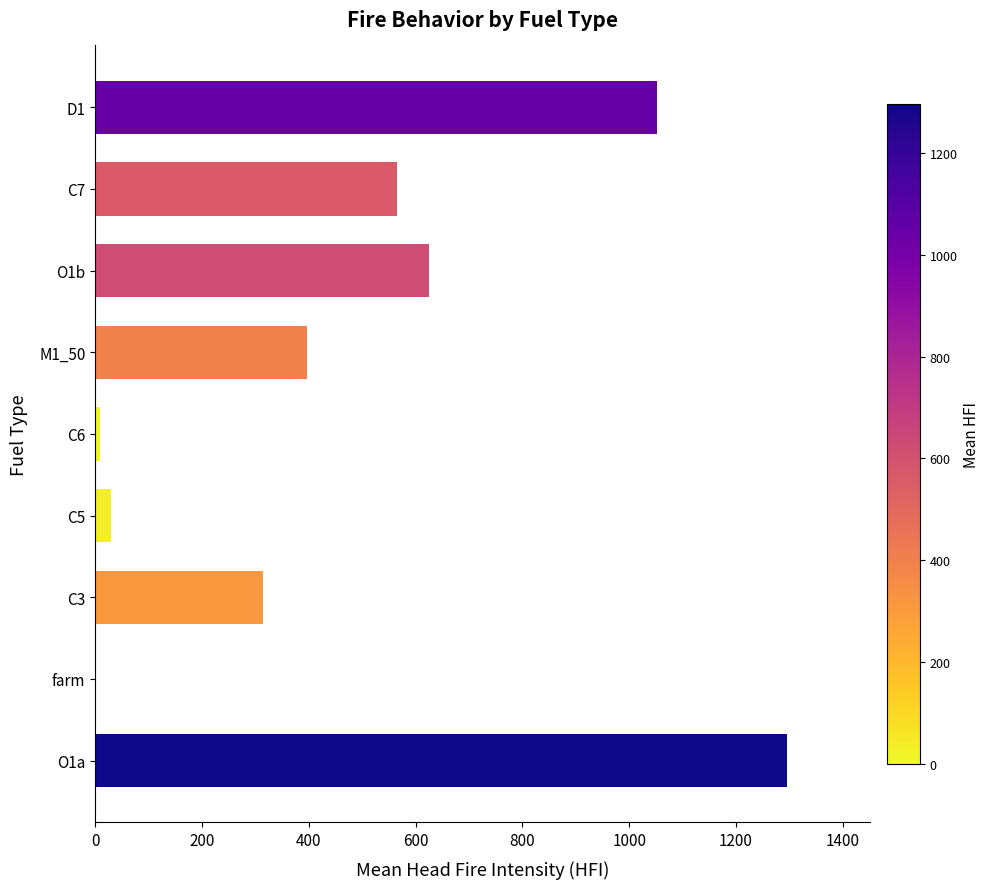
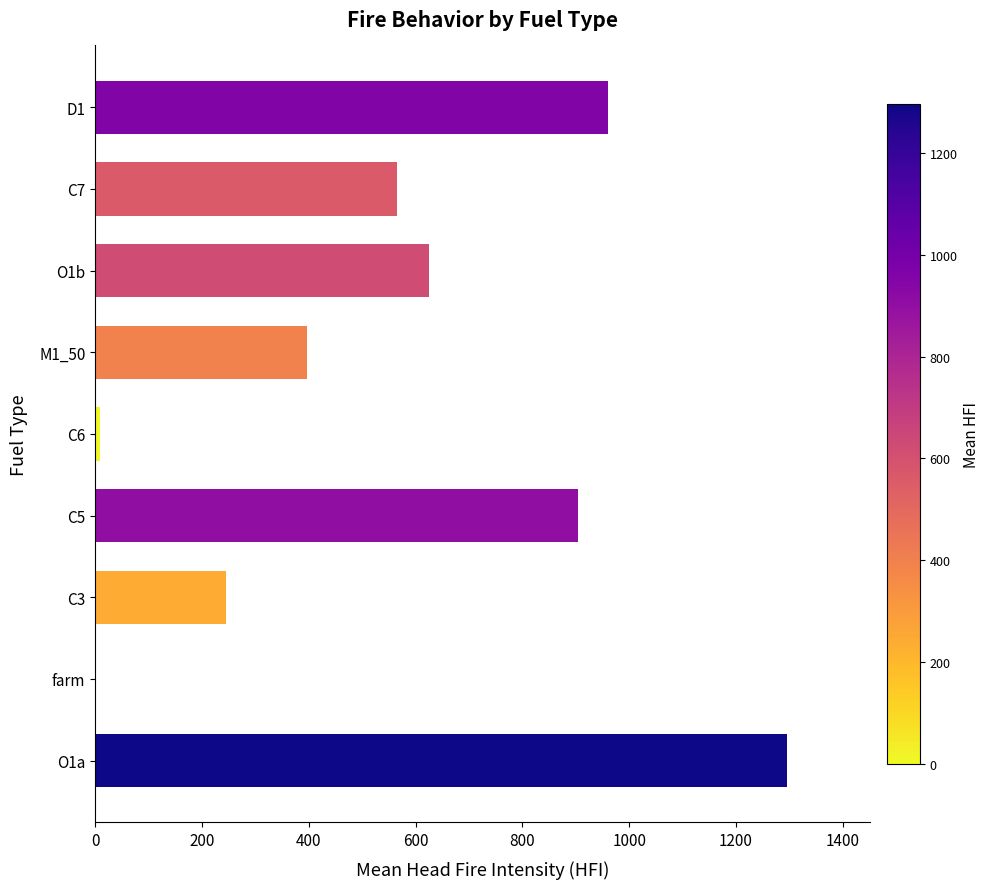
D1: 1050 -> 960
C5: 30 -> 900
C3: 310 -> 250
